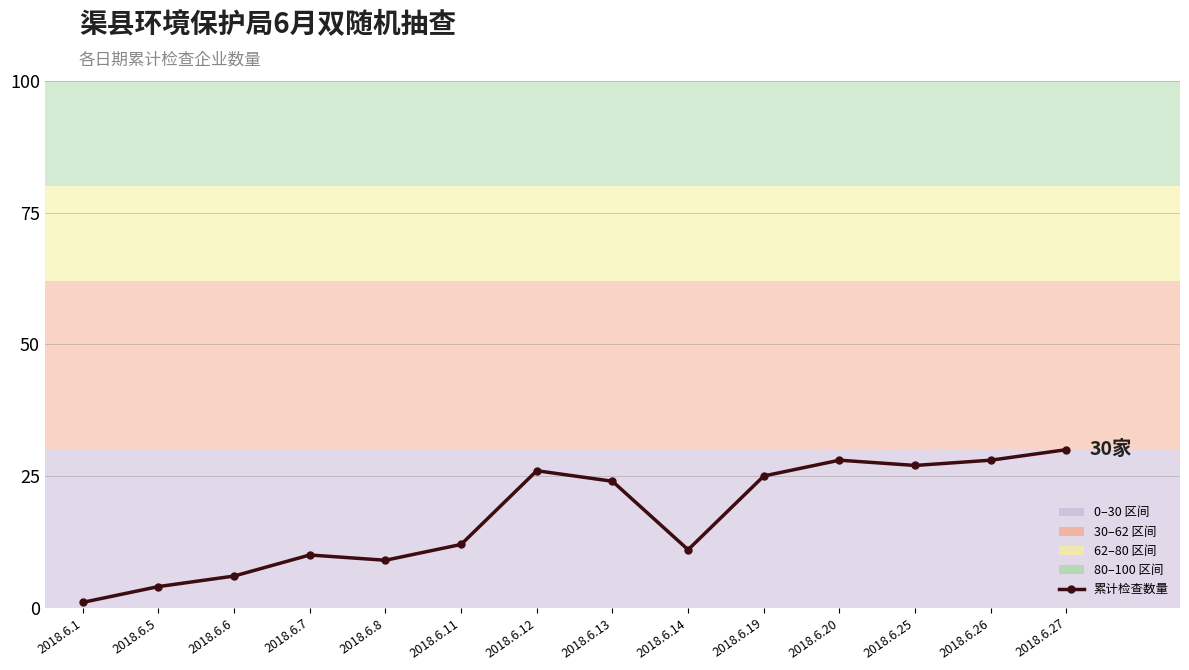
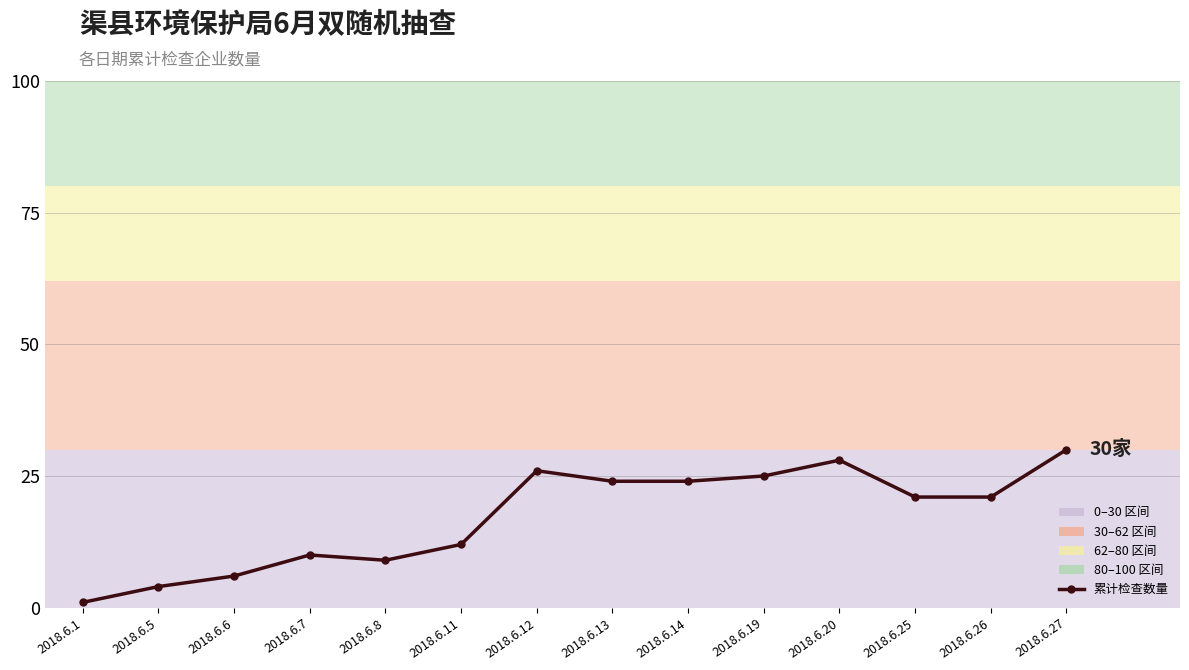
2018.6.14: 11 -> 24
2018.6.25: 27 -> 21
2018.6.26: 28 -> 21
